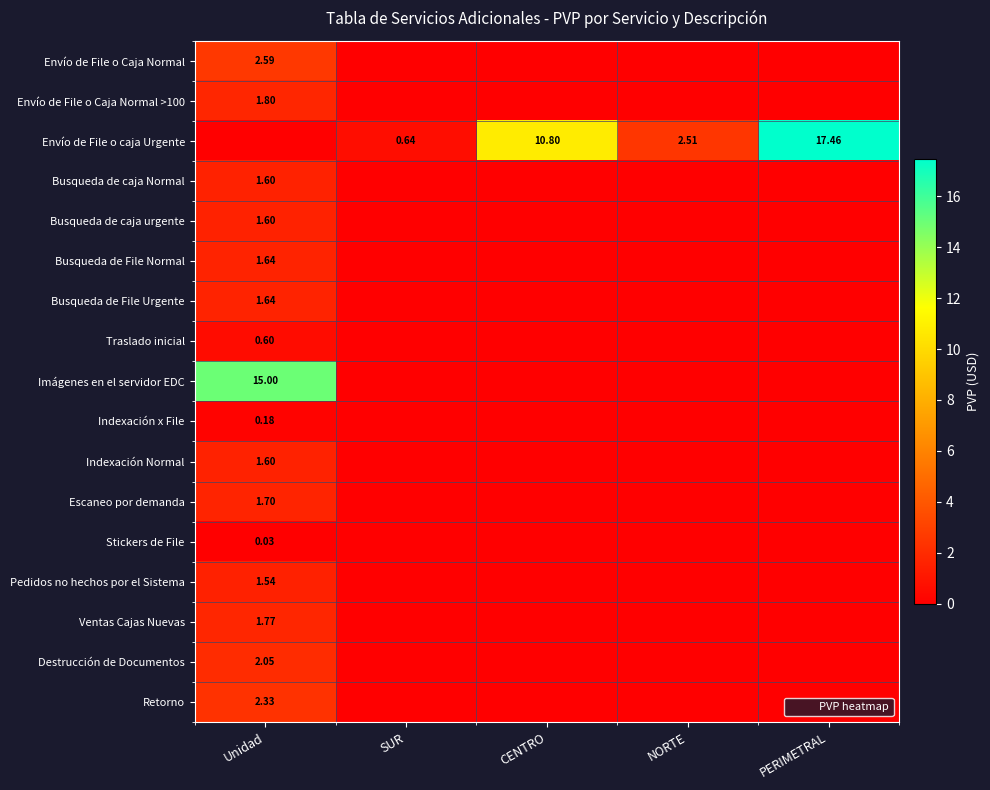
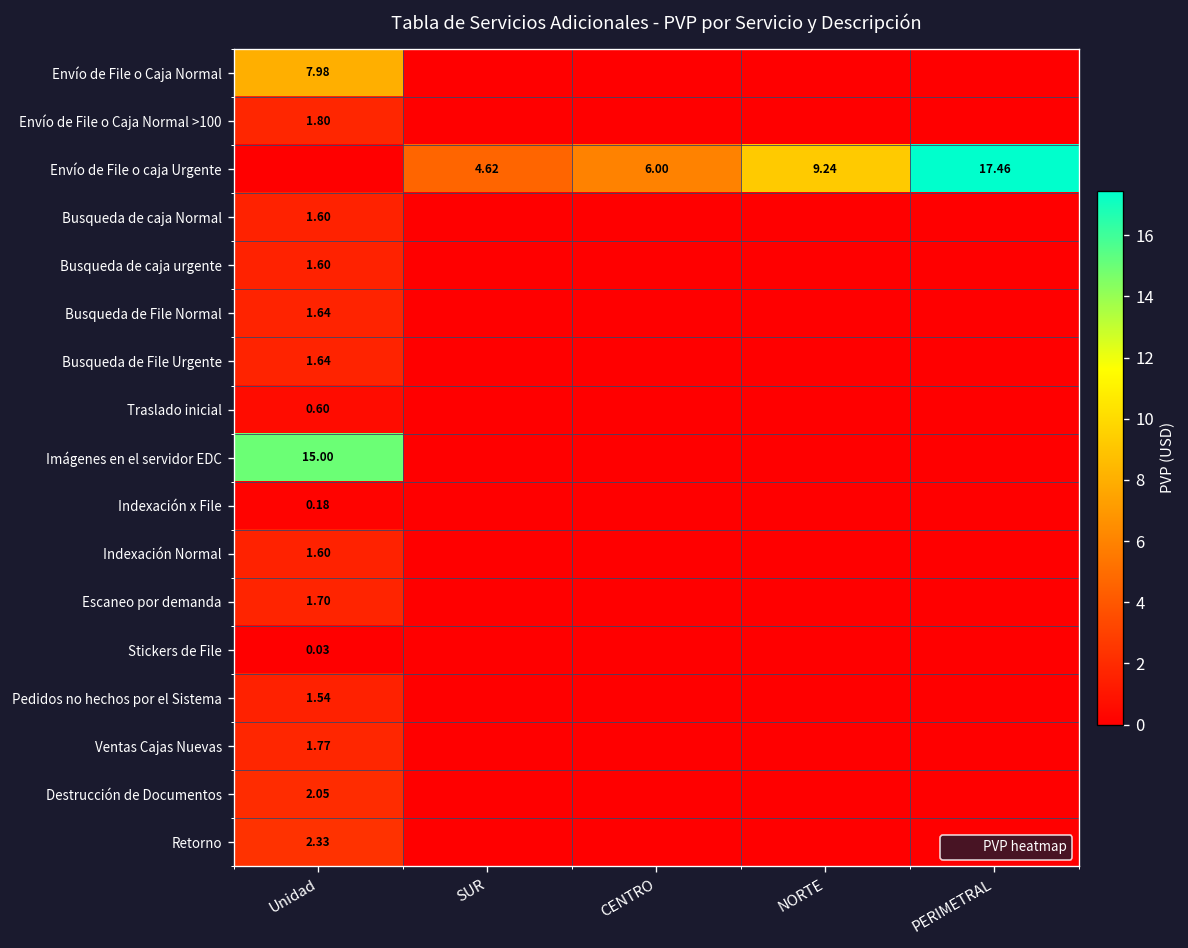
Envío de File o Caja Normal, Unidad: 2.59 -> 7.98
Envío de File o caja Urgente, SUR: 0.64 -> 4.62
Envío de File o caja Urgente, CENTRO: 10.80 -> 6.00
Envío de File o caja Urgente, NORTE: 2.51 -> 9.24
